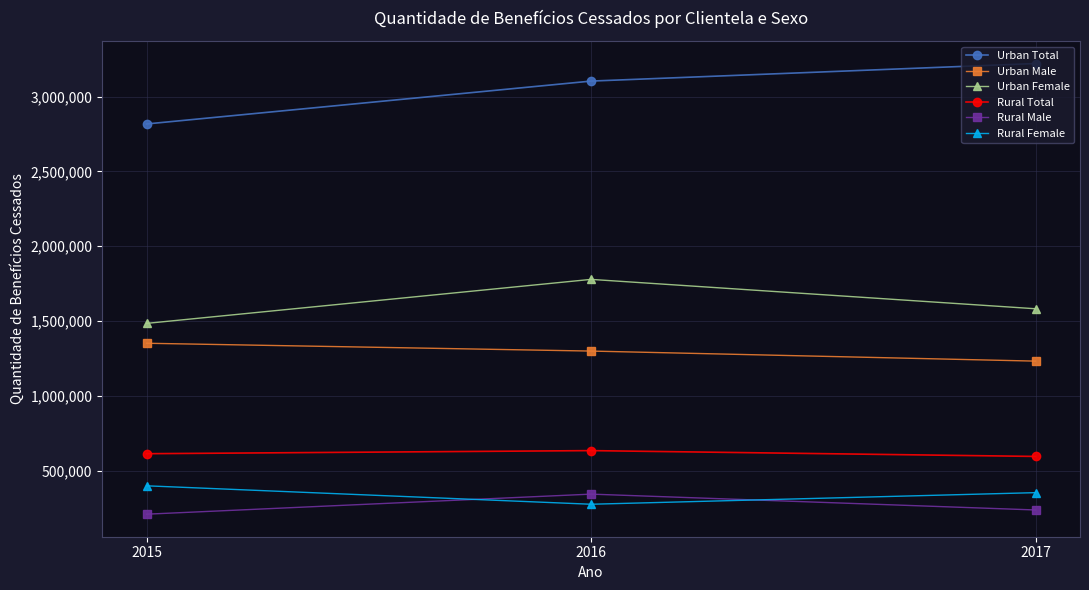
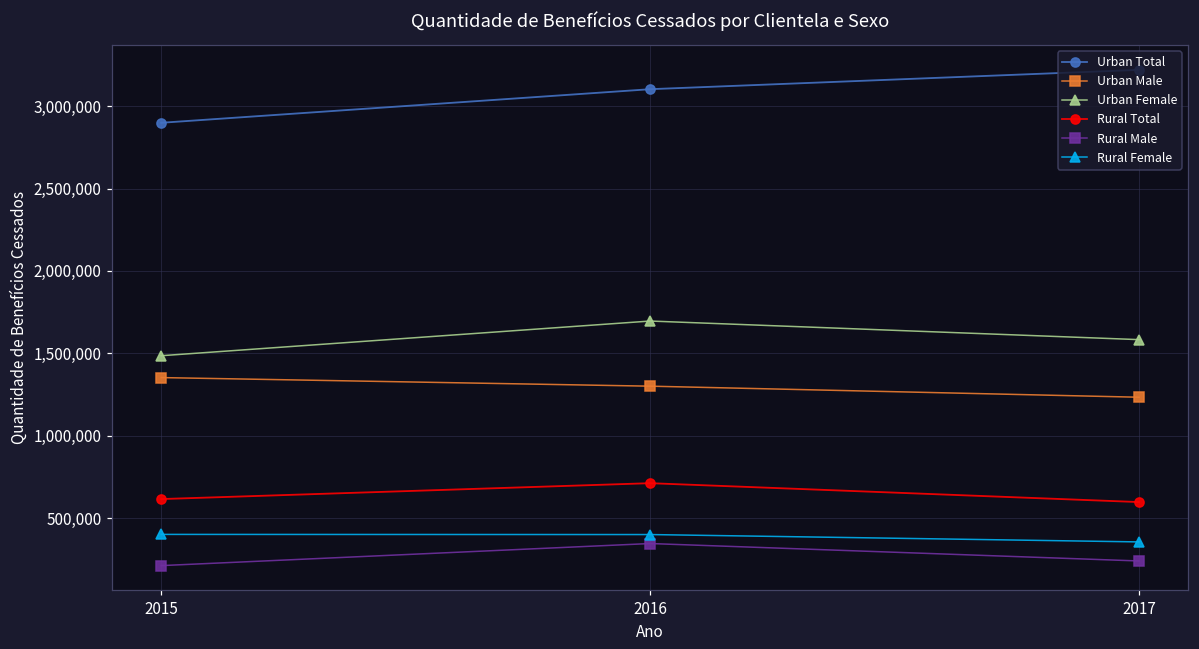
Urban Total, 2015: 2,820,000 -> 2,900,000
Urban Female, 2016: 1,780,000 -> 1,700,000
Rural Total, 2016: 640,000 -> 710,000
Rural Female, 2016: 280,000 -> 400,000
